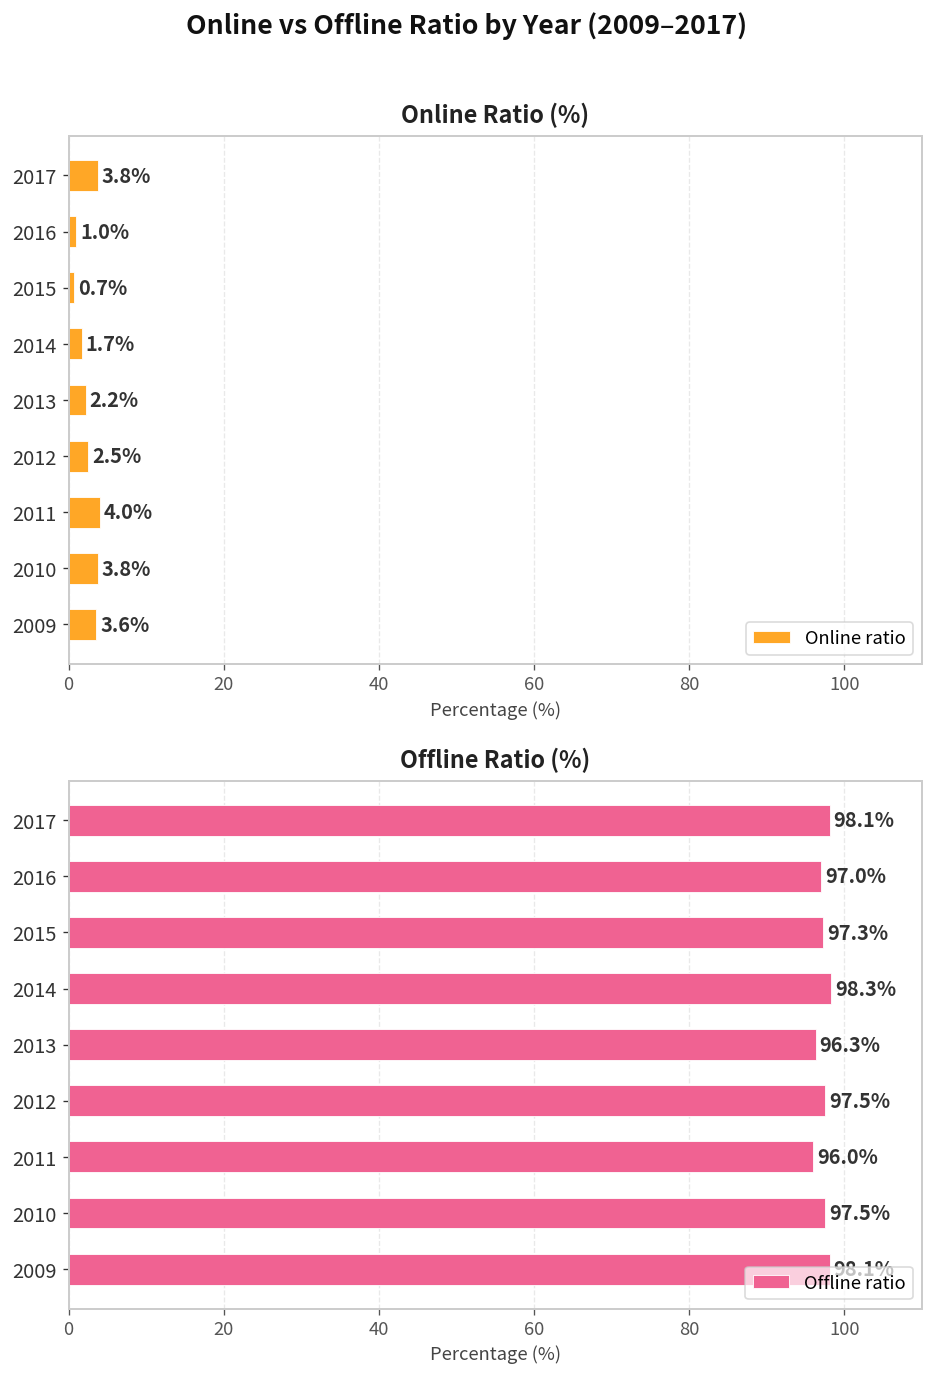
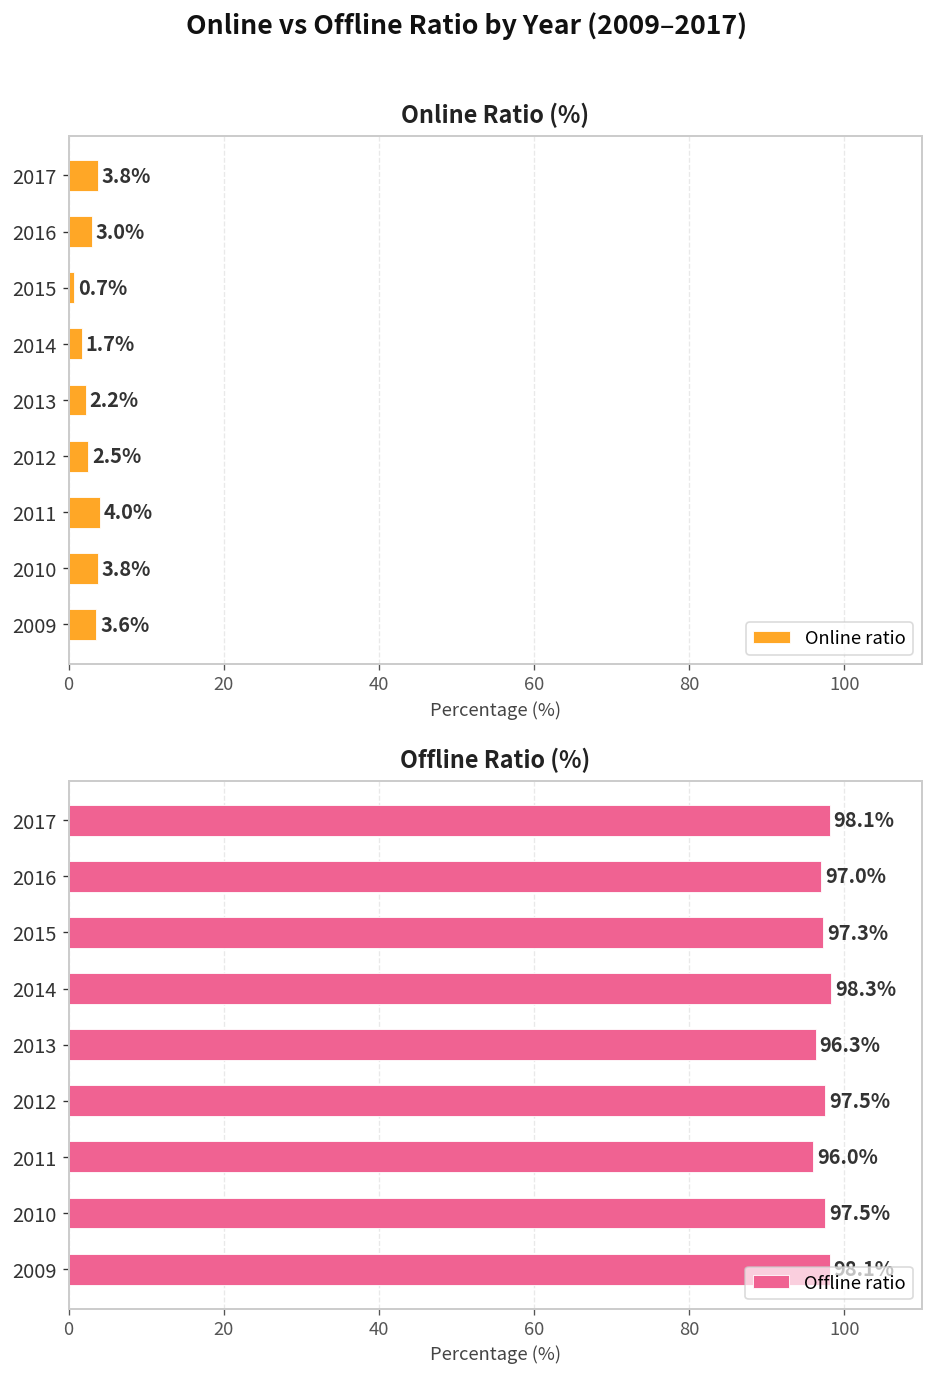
Online Ratio (%), 2016: 1.0% -> 3.0%
